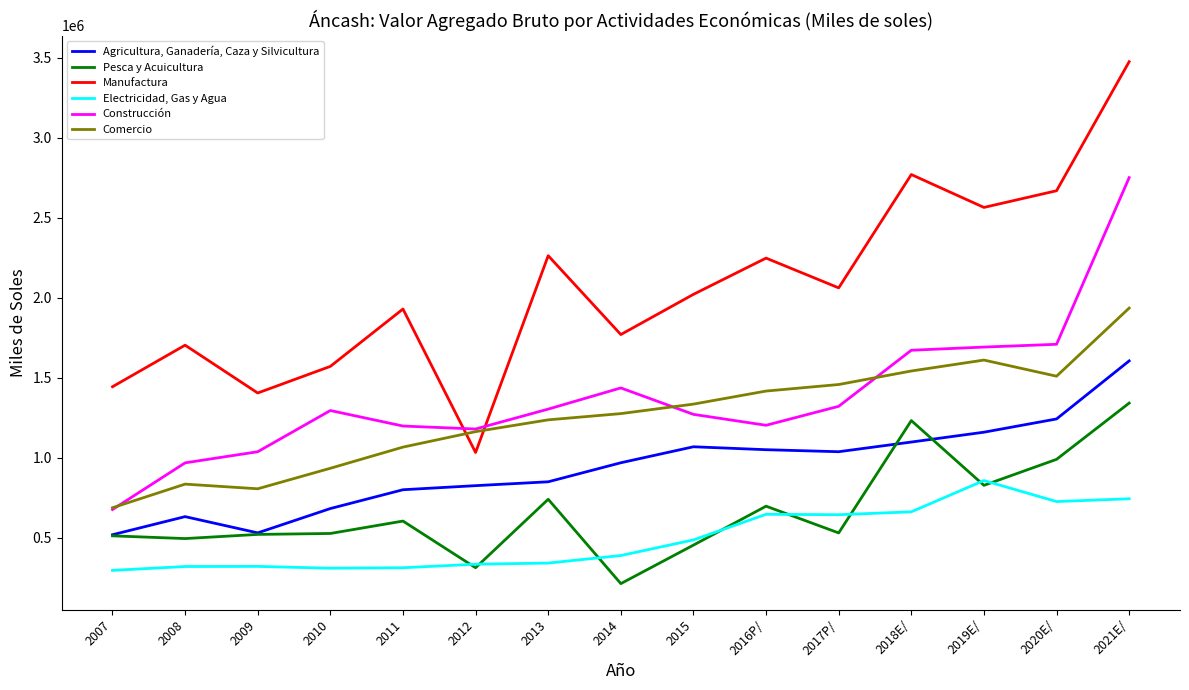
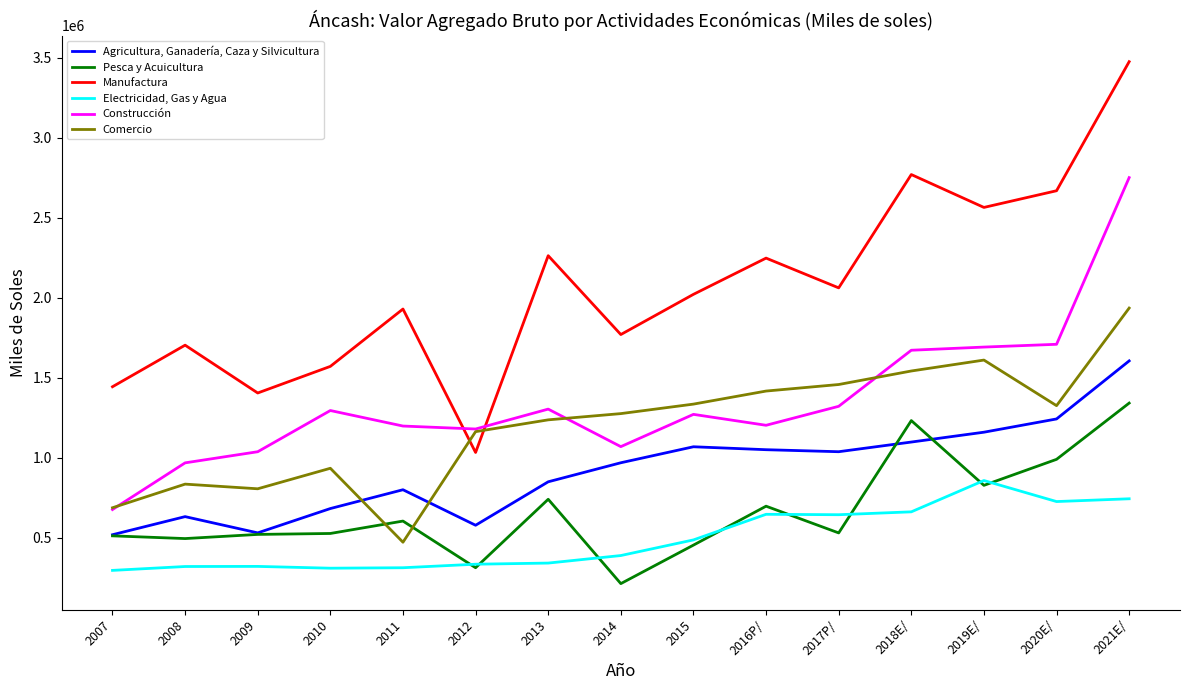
Comercio, 2011: 1070000 -> 470000
Agricultura, Ganadería, Caza y Silvicultura, 2012: 820000 -> 580000
Construcción, 2014: 1440000 -> 1070000
Comercio, 2020E/: 1510000 -> 1320000
